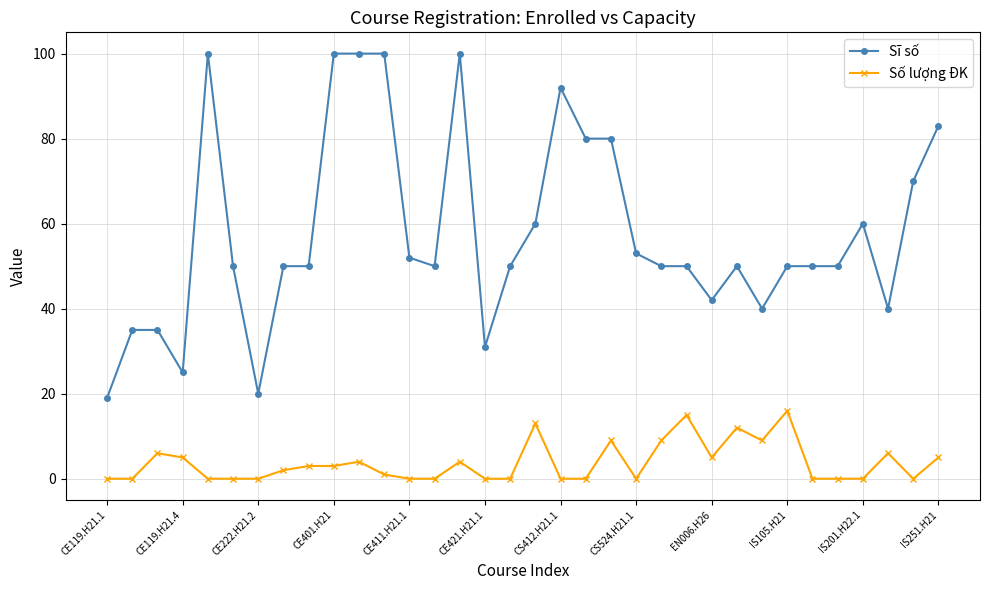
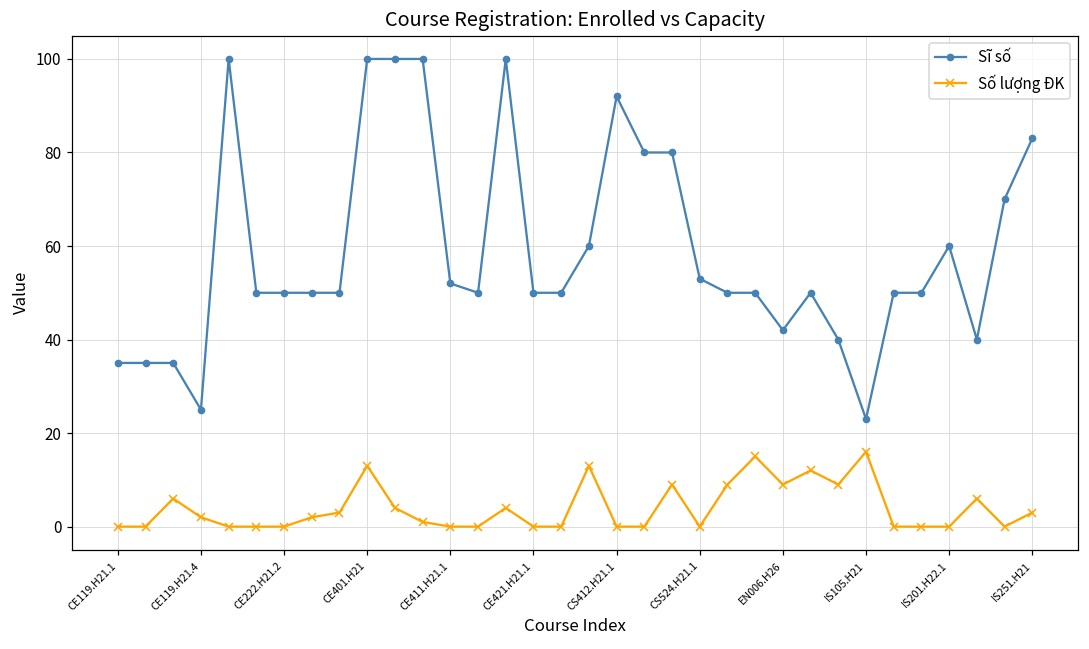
Sĩ số, CE119.H21.1: 19 -> 35
Số lượng ĐK, CE119.H21.4: 5 -> 2
Sĩ số, CE222.H21.2: 20 -> 50
Số lượng ĐK, CE401.H21: 3 -> 13
Sĩ số, CE421.H21.1: 31 -> 50
Số lượng ĐK, EN006.H26: 5 -> 9
Sĩ số, IS105.H21: 50 -> 23
Số lượng ĐK, IS251.H21: 5 -> 3
